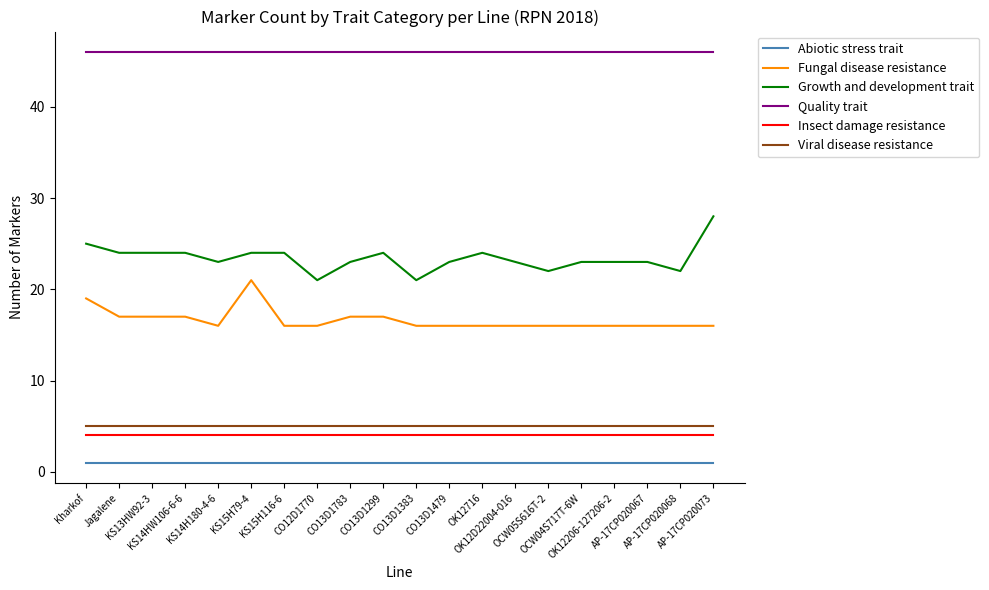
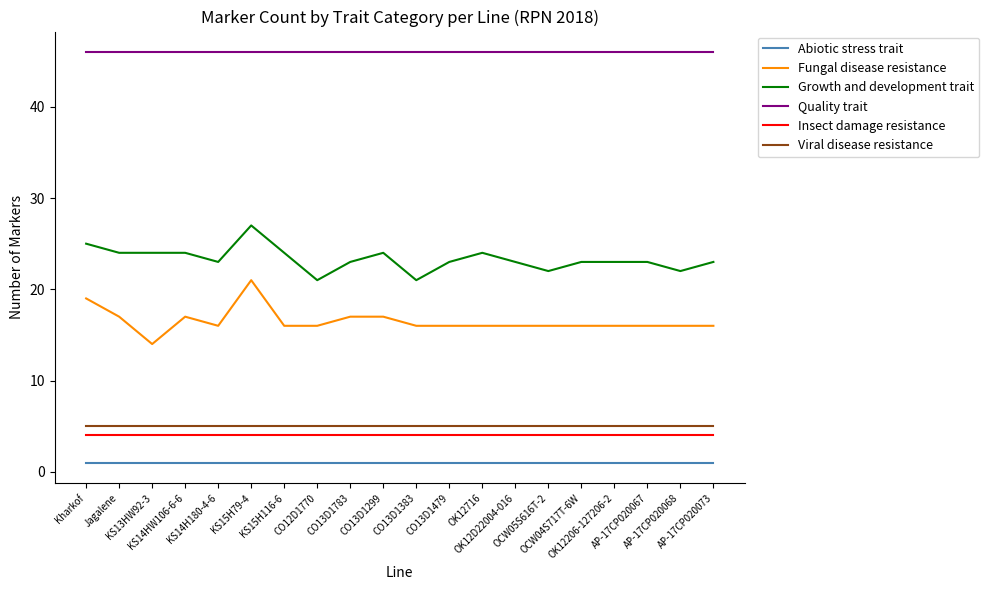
Fungal disease resistance, KS13HW92-3: 17 -> 14
Growth and development trait, KS15H79-4: 24 -> 27
Growth and development trait, AP-17CP020073: 28 -> 23
